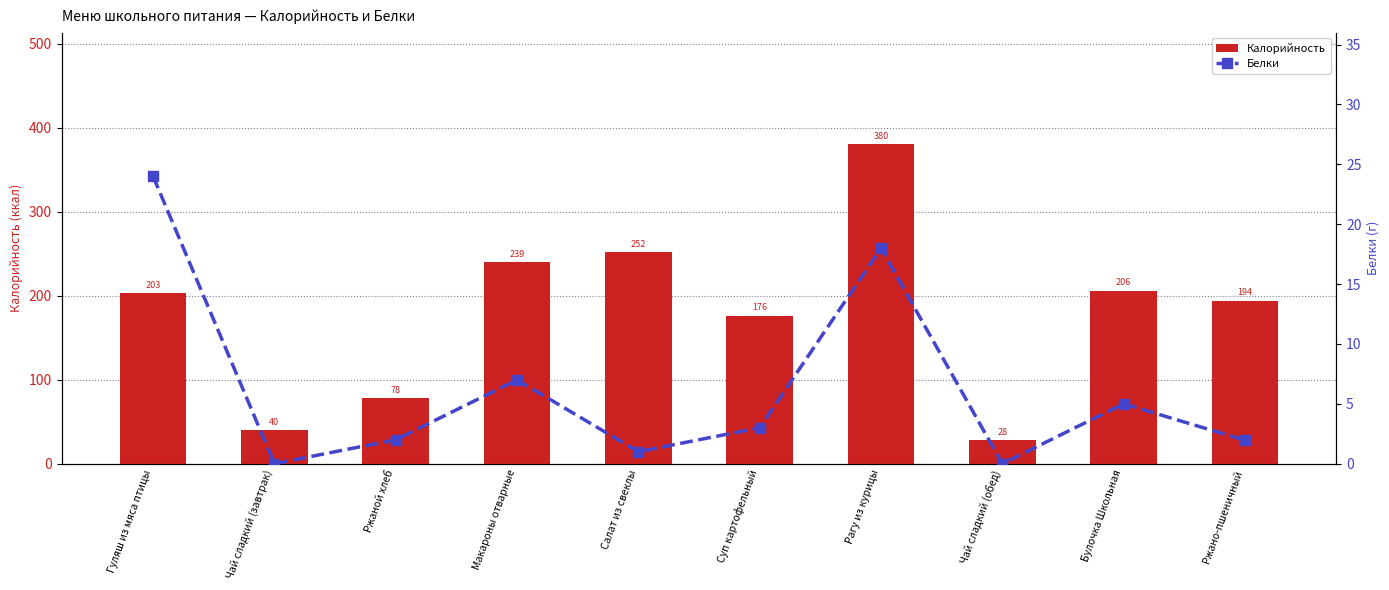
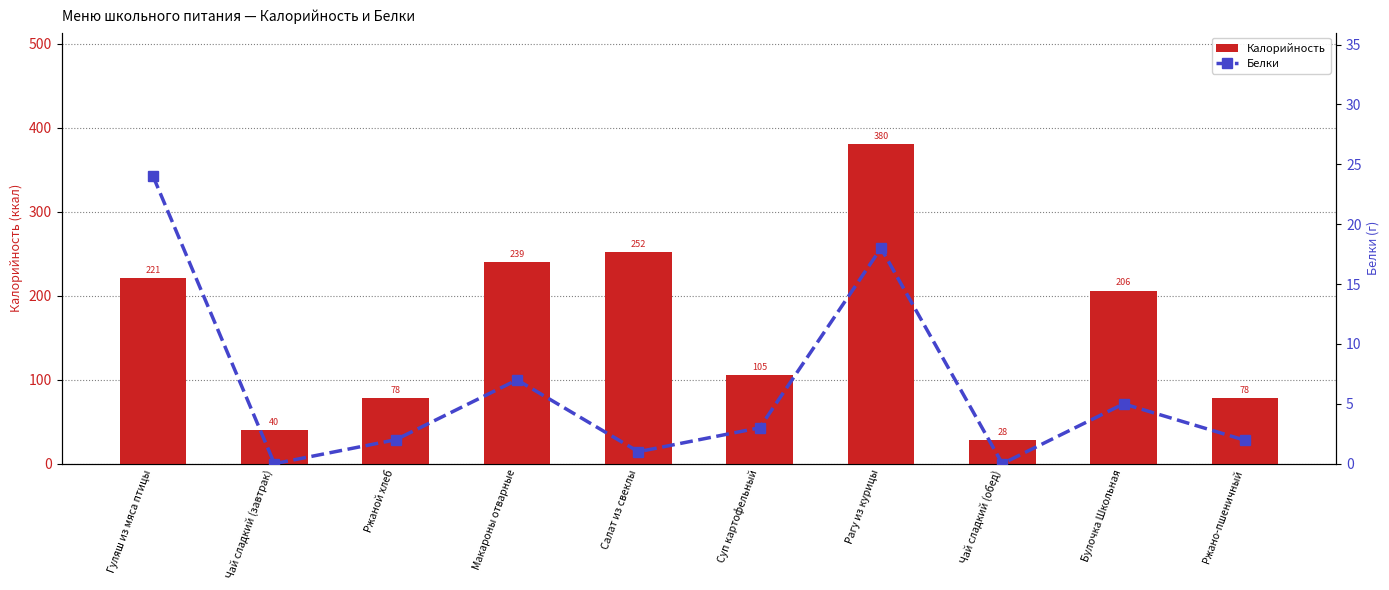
Калорийность, Гуляш из мяса птицы: 203 -> 221
Калорийность, Суп картофельный: 176 -> 105
Калорийность, Ржано-пшеничный: 194 -> 78
